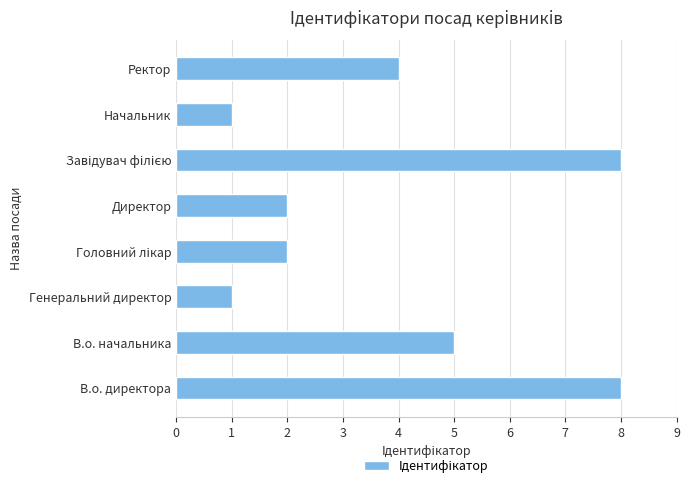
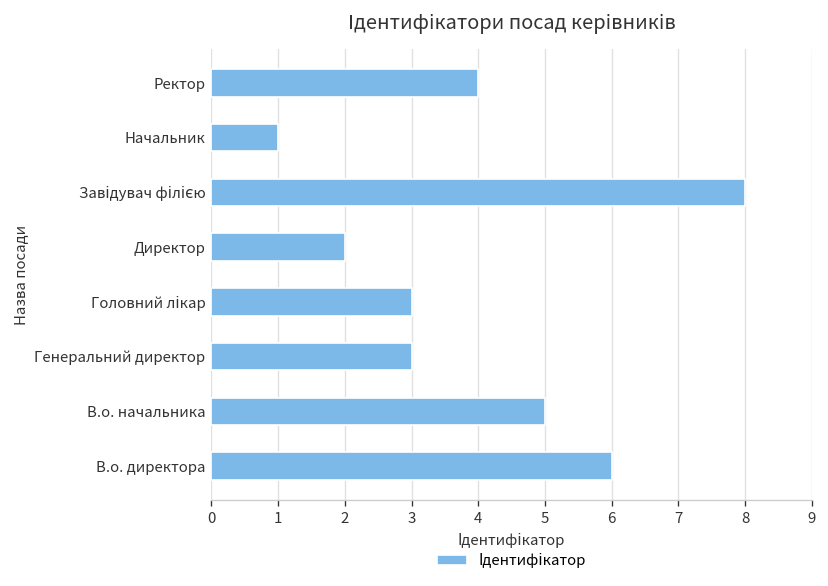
Головний лікар: 2 -> 3
Генеральний директор: 1 -> 3
В.о. директора: 8 -> 6
